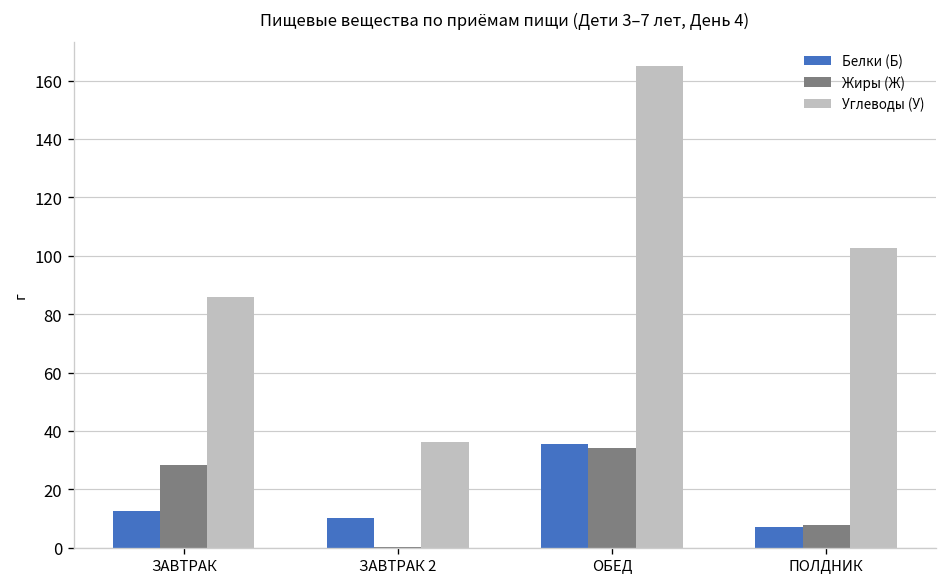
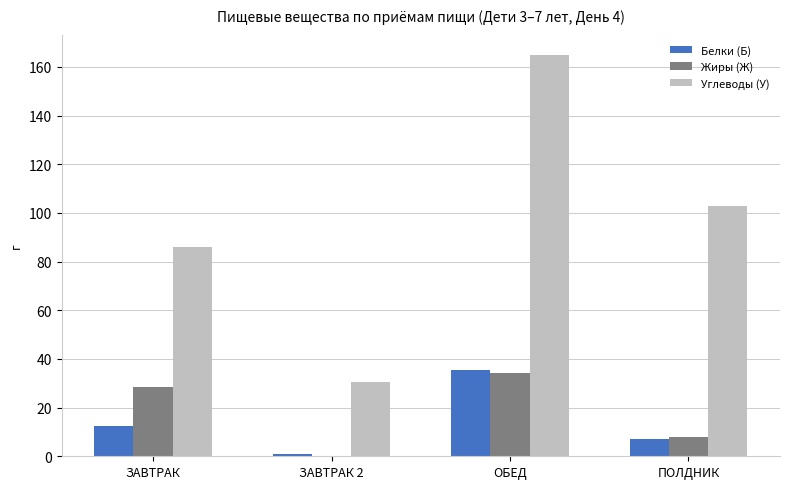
Белки (Б), ЗАВТРАК 2: 10 -> 1
Углеводы (У), ЗАВТРАК 2: 36 -> 30
